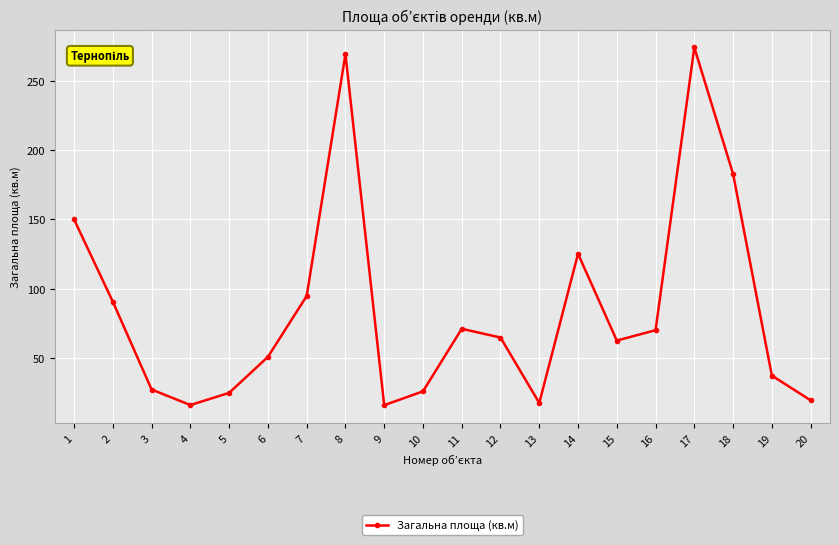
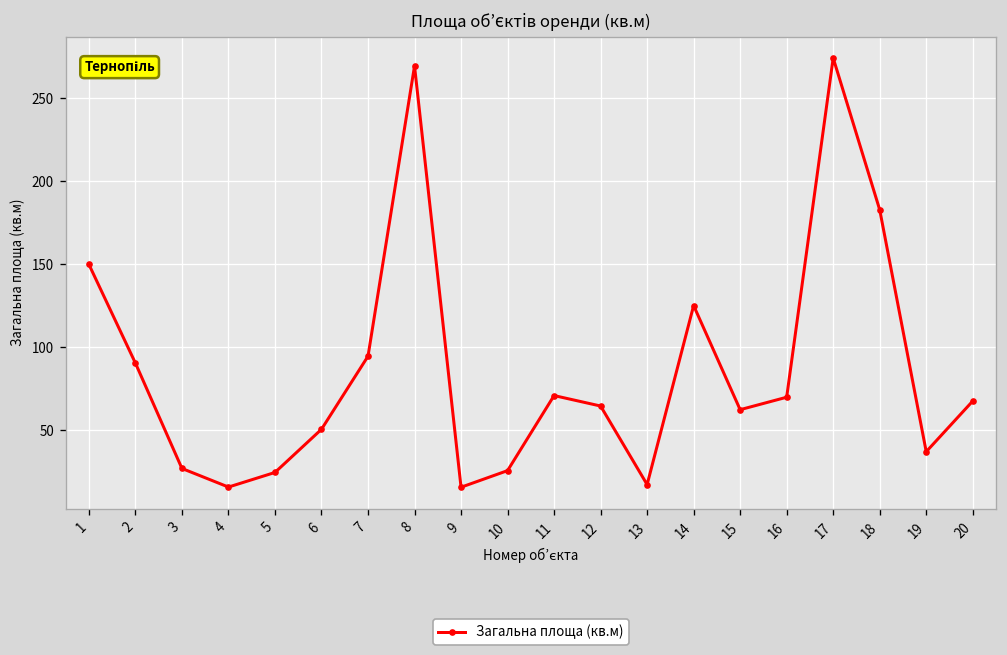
20: 19 -> 68
